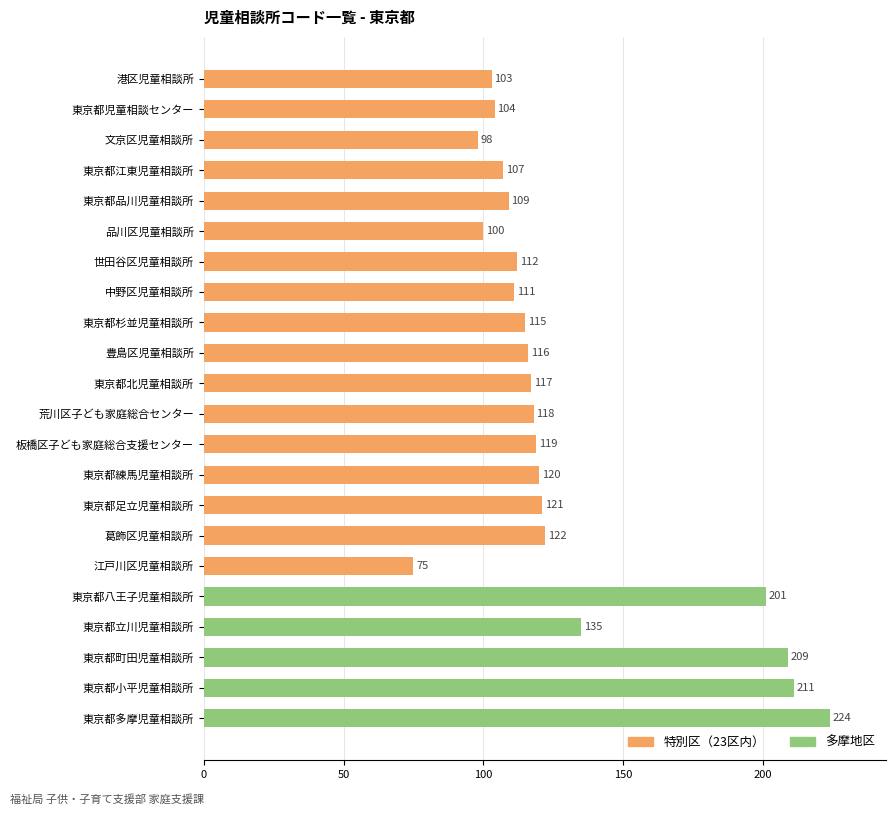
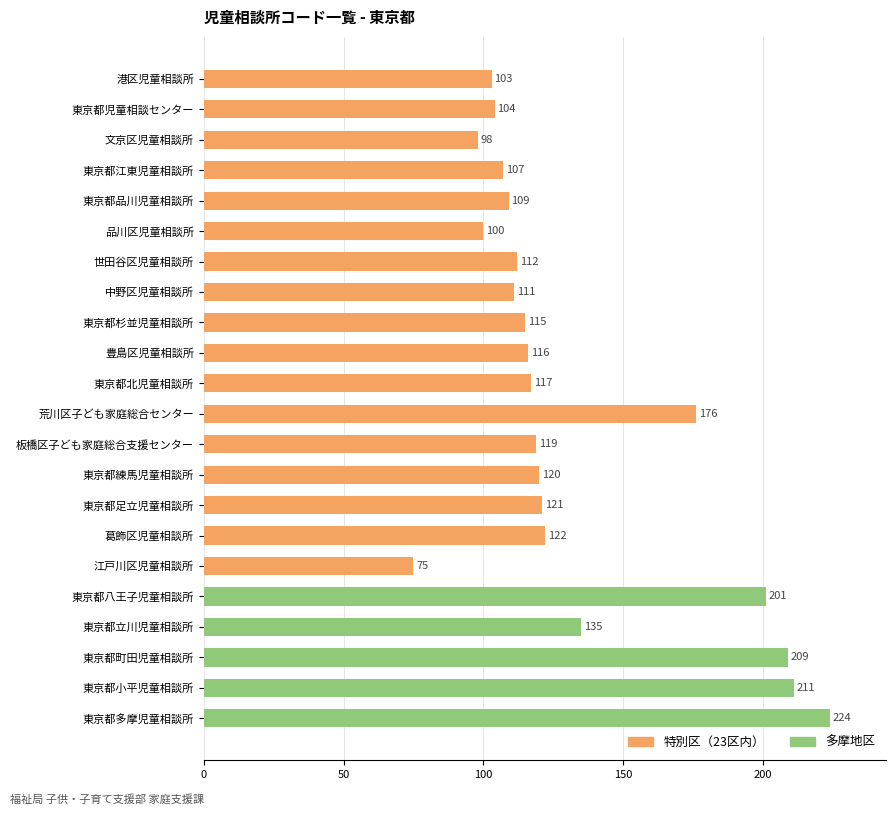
荒川区子ども家庭総合センター: 118 -> 176
